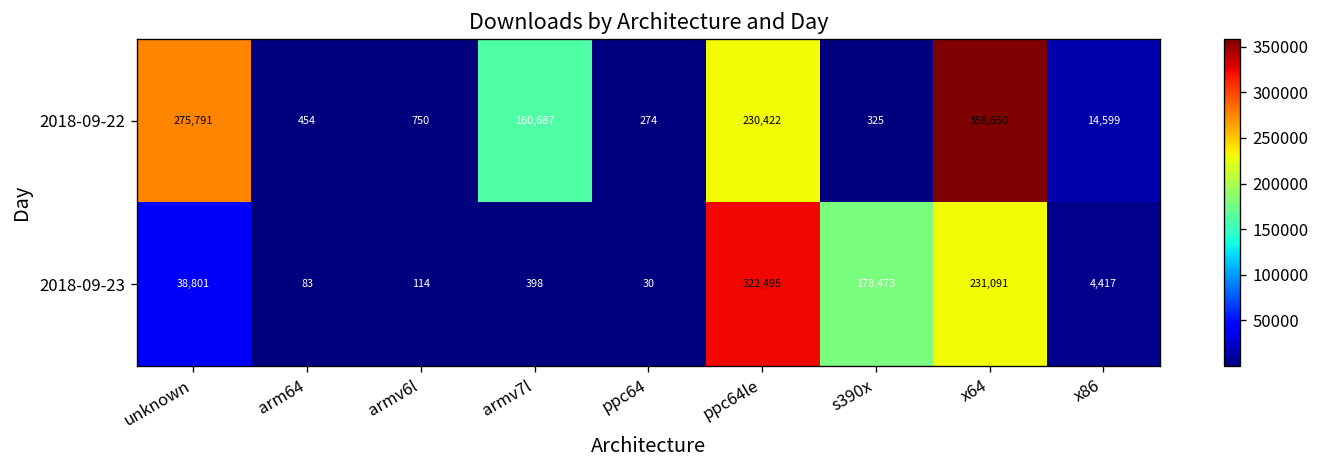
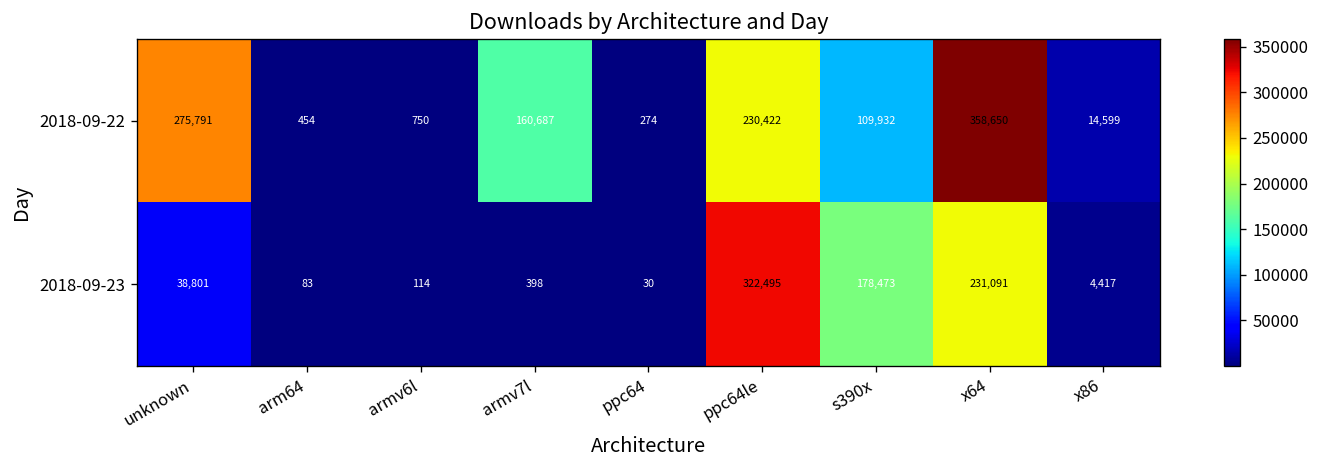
2018-09-22, s390x: 325 -> 109,932
